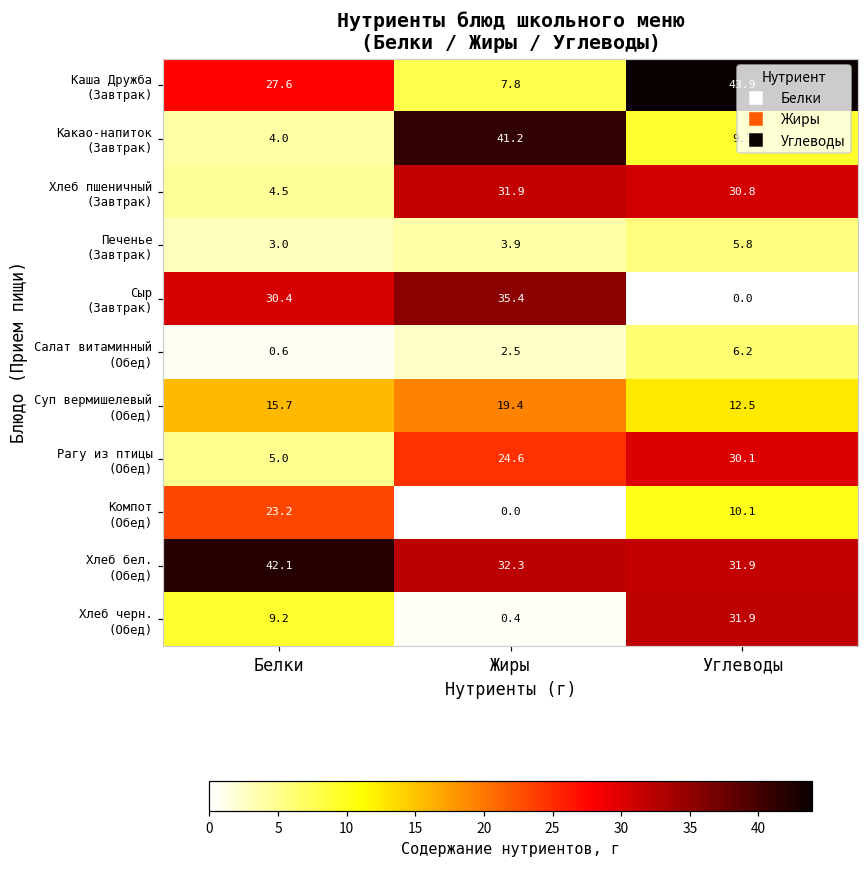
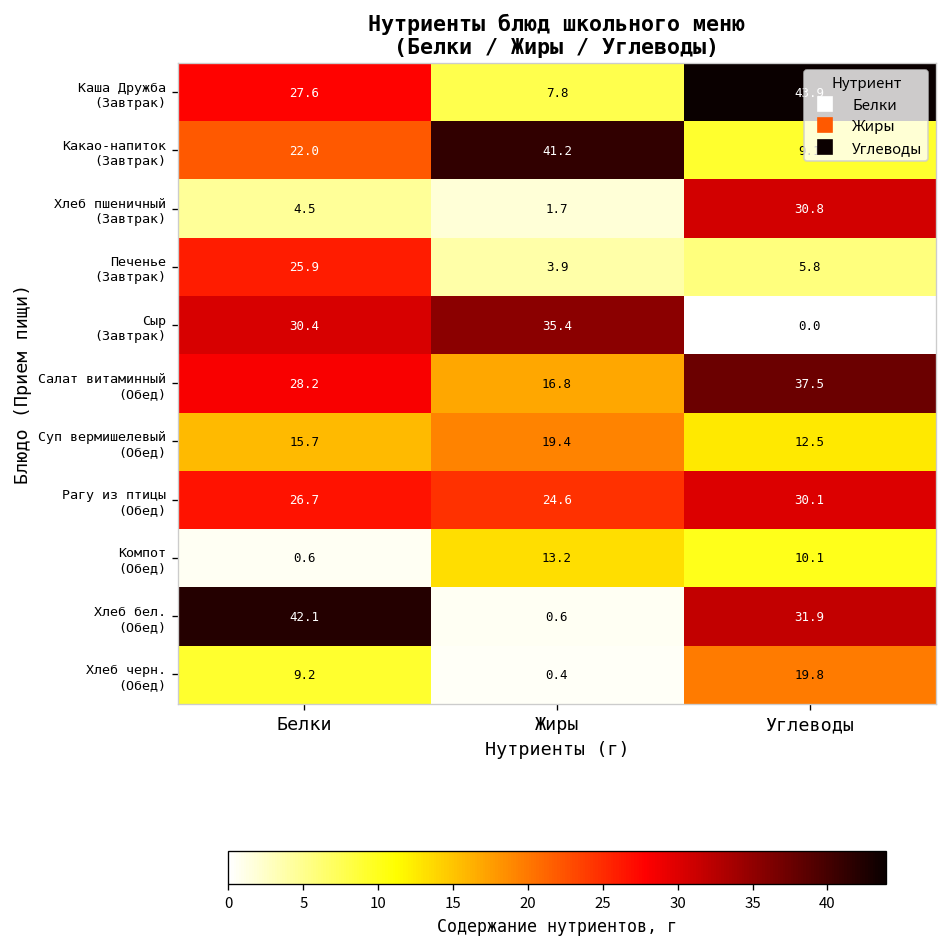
Какао-напиток (Завтрак), Белки: 4.0 -> 22.0
Хлеб пшеничный (Завтрак), Жиры: 31.9 -> 1.7
Печенье (Завтрак), Белки: 3.0 -> 25.9
Салат витаминный (Обед), Белки: 0.6 -> 28.2
Салат витаминный (Обед), Жиры: 2.5 -> 16.8
Салат витаминный (Обед), Углеводы: 6.2 -> 37.5
Рагу из птицы (Обед), Белки: 5.0 -> 26.7
Компот (Обед), Белки: 23.2 -> 0.6
Компот (Обед), Жиры: 0.0 -> 13.2
Хлеб бел. (Обед), Жиры: 32.3 -> 0.6
Хлеб черн. (Обед), Углеводы: 31.9 -> 19.8
